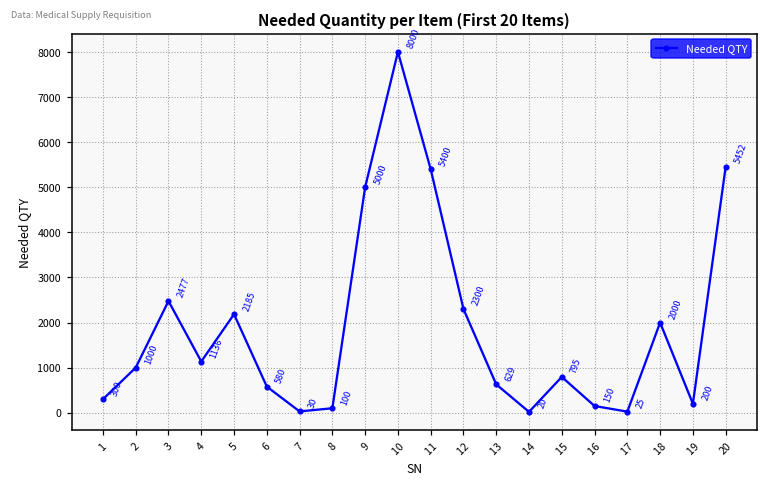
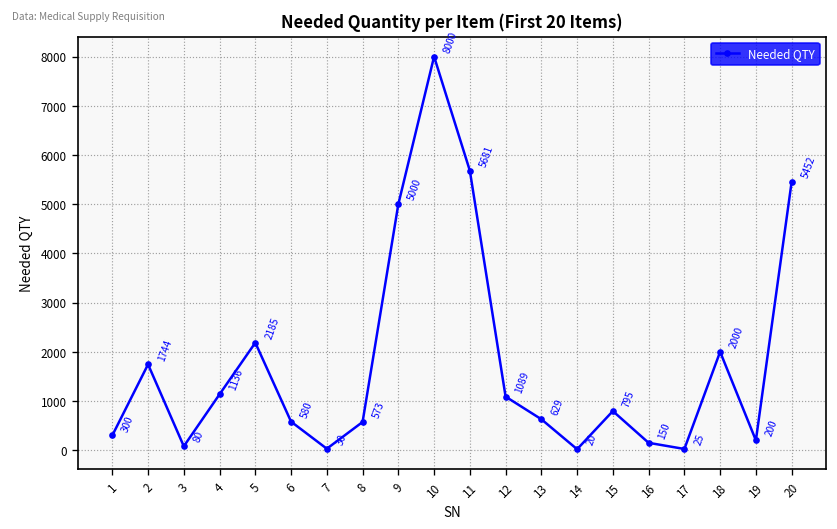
2: 1000 -> 1744
3: 2477 -> 80
8: 100 -> 573
11: 5400 -> 5681
12: 2300 -> 1089
